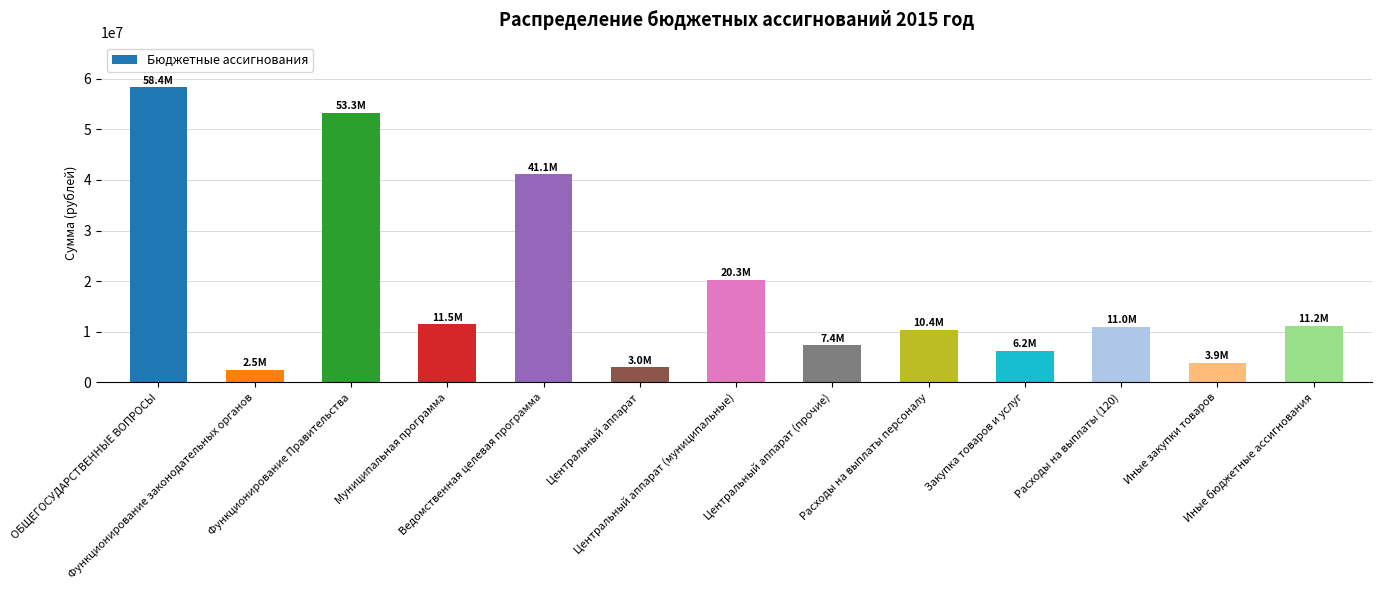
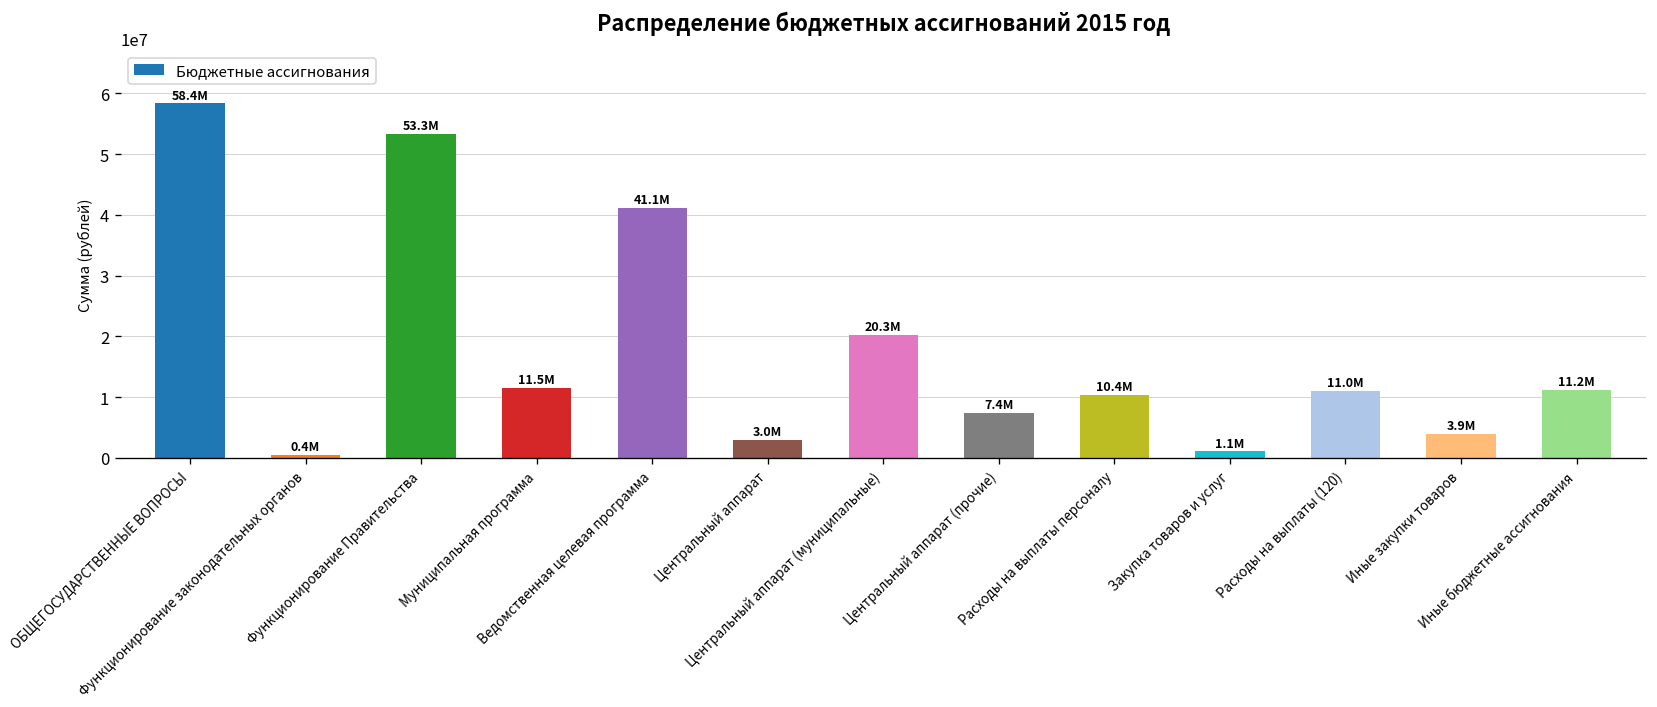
Функционирование законодательных органов: 2.5M -> 0.4M
Закупка товаров и услуг: 6.2M -> 1.1M
